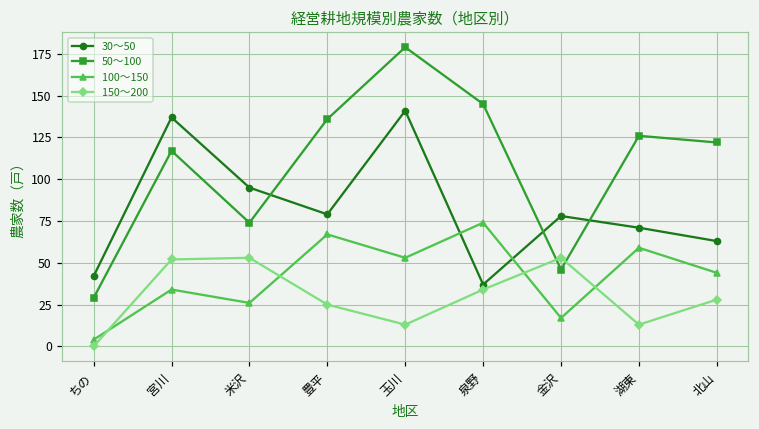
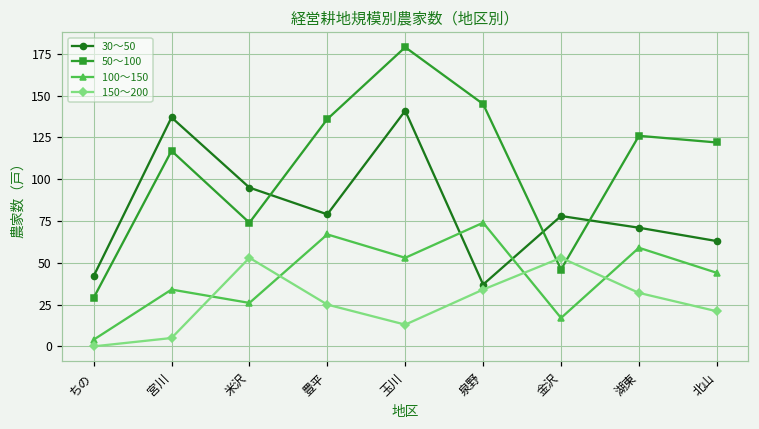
150～200, 宮川: 52 -> 5
150～200, 湖東: 13 -> 32
150～200, 北山: 28 -> 21
